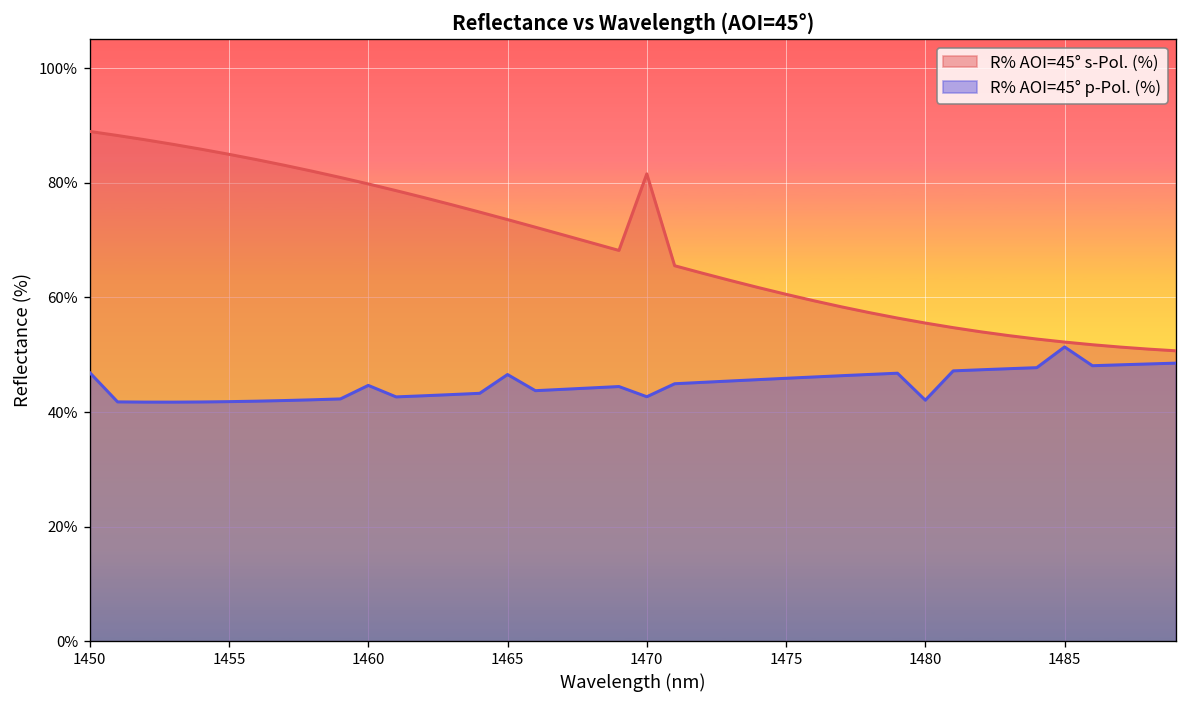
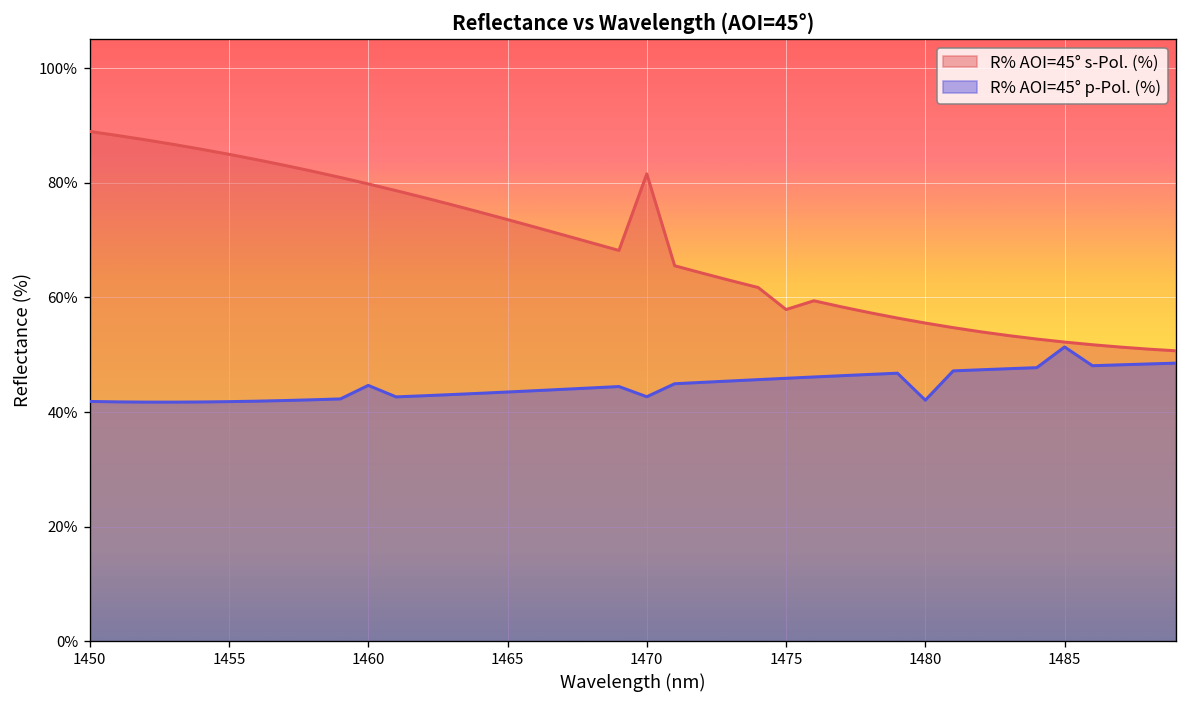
R% AOI=45° p-Pol. (%), 1450: 47% -> 42%
R% AOI=45° p-Pol. (%), 1465: 47% -> 44%
R% AOI=45° s-Pol. (%), 1475: 61% -> 58%
